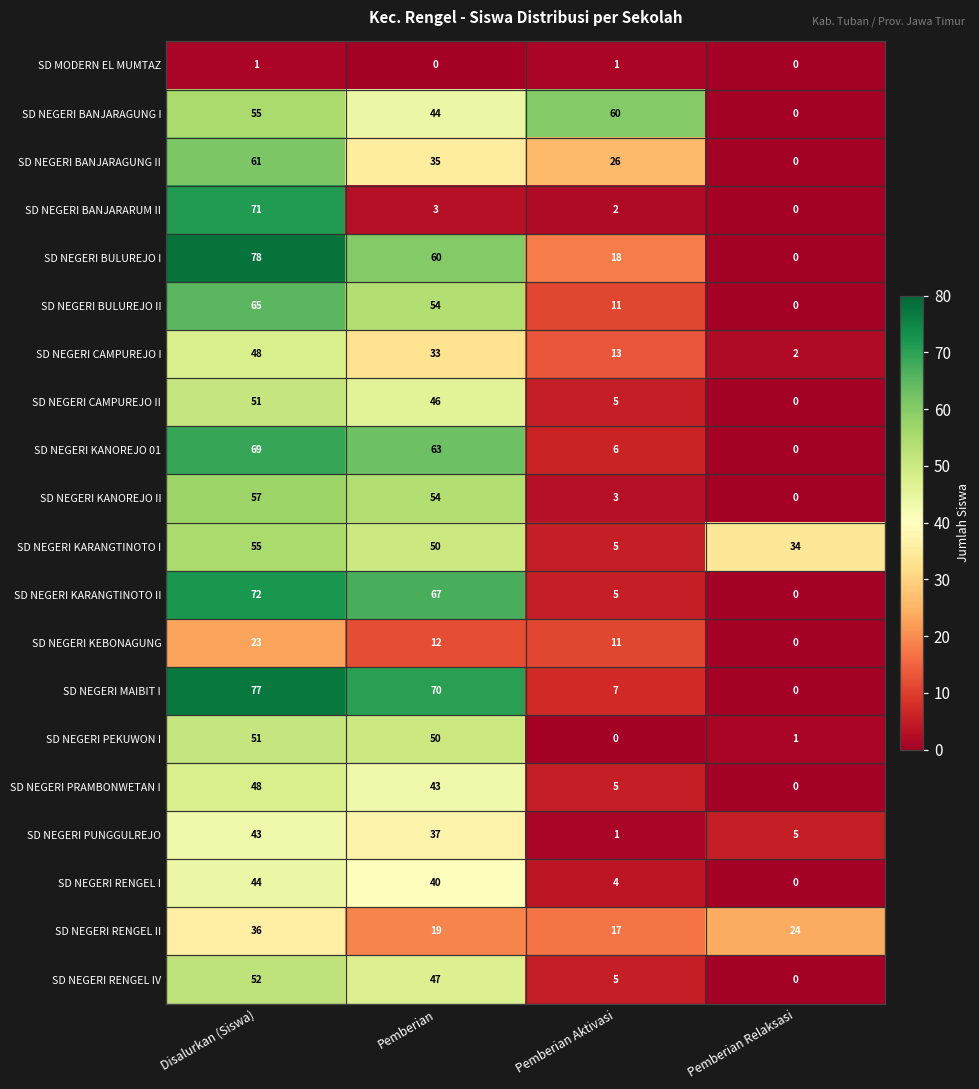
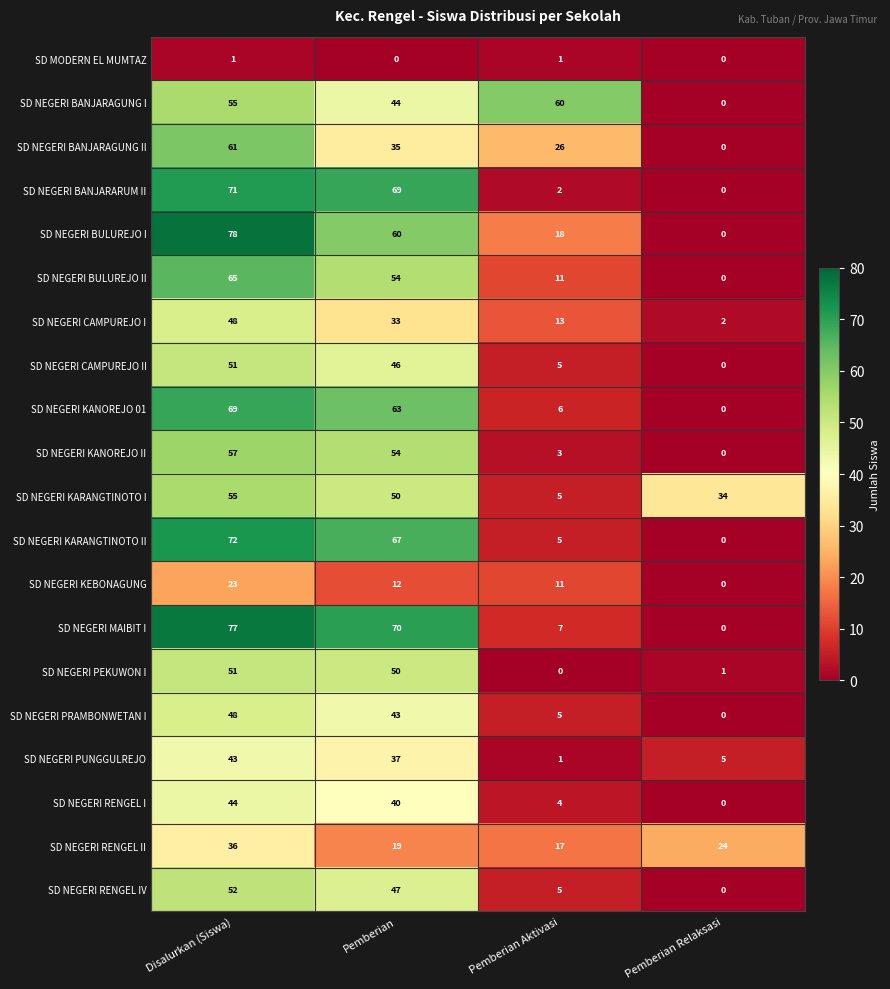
SD NEGERI BANJARARUM II, Pemberian: 3 -> 69
